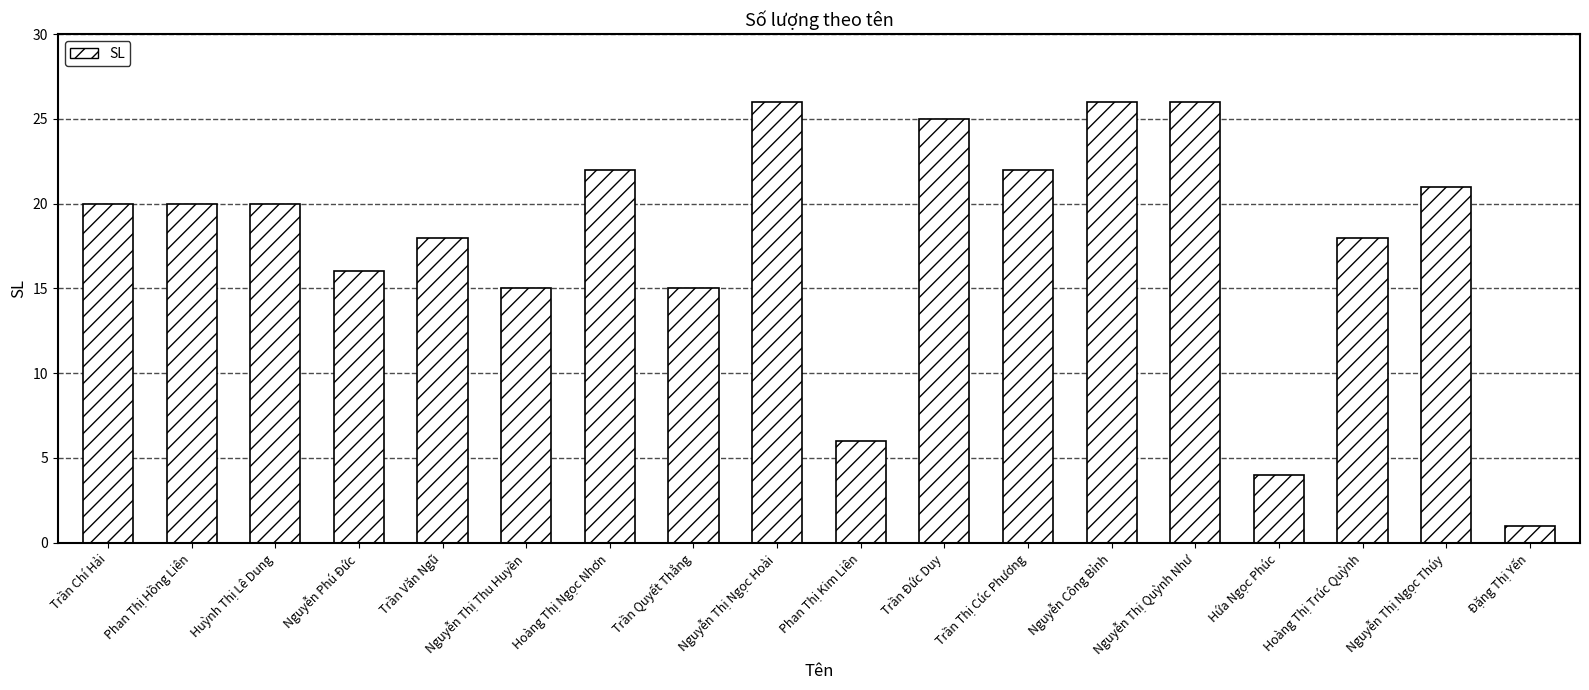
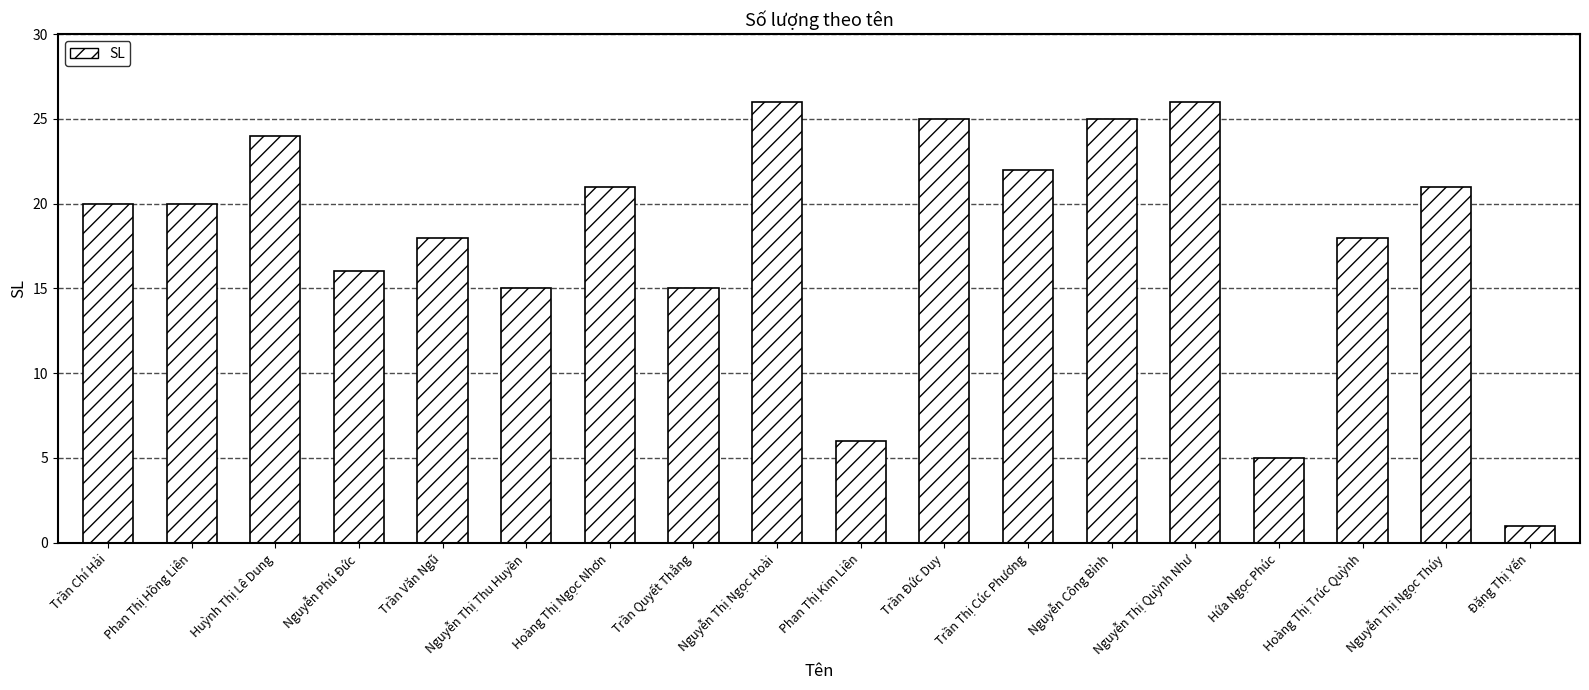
Huỳnh Thị Lê Dung: 20 -> 24
Hoàng Thị Ngọc Nhơn: 22 -> 21
Nguyễn Công Bỉnh: 26 -> 25
Hứa Ngọc Phúc: 4 -> 5
